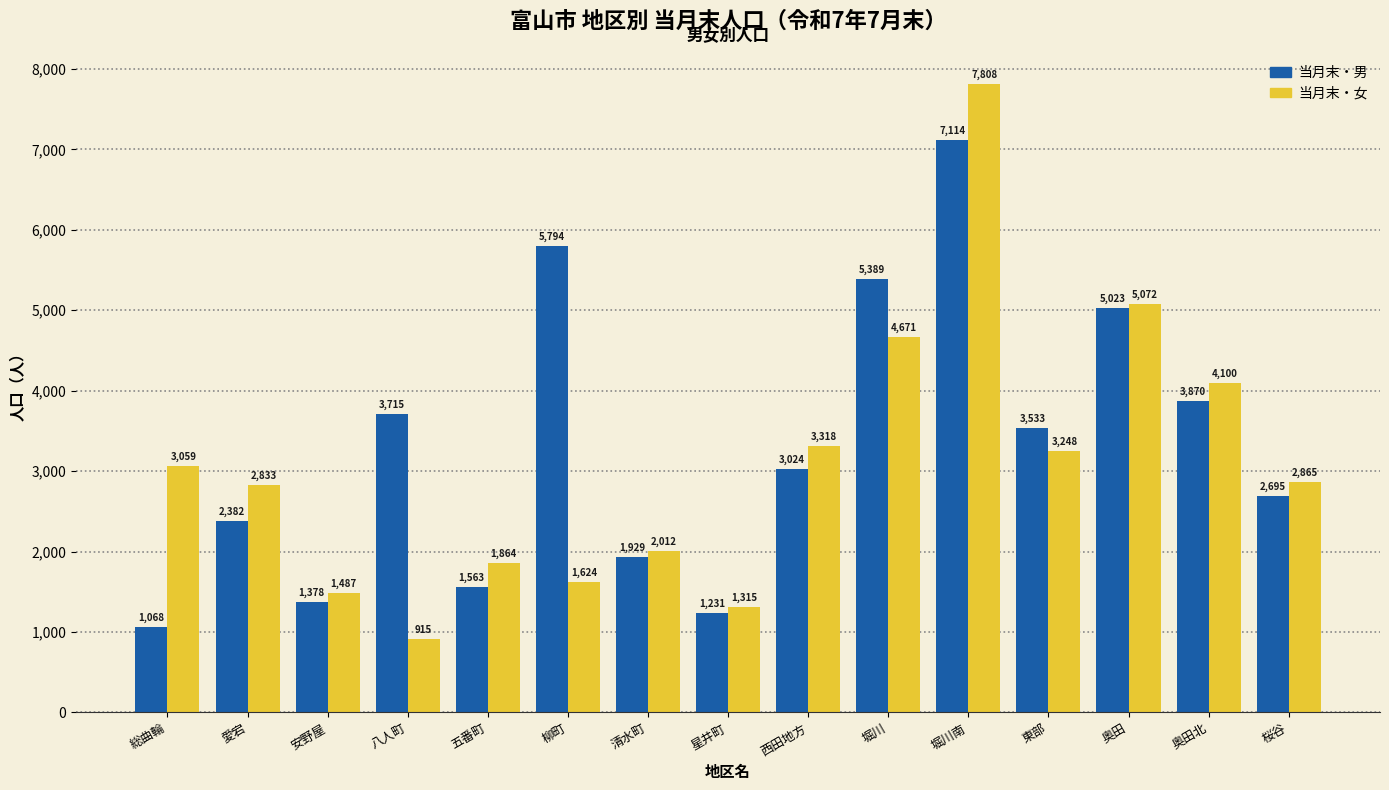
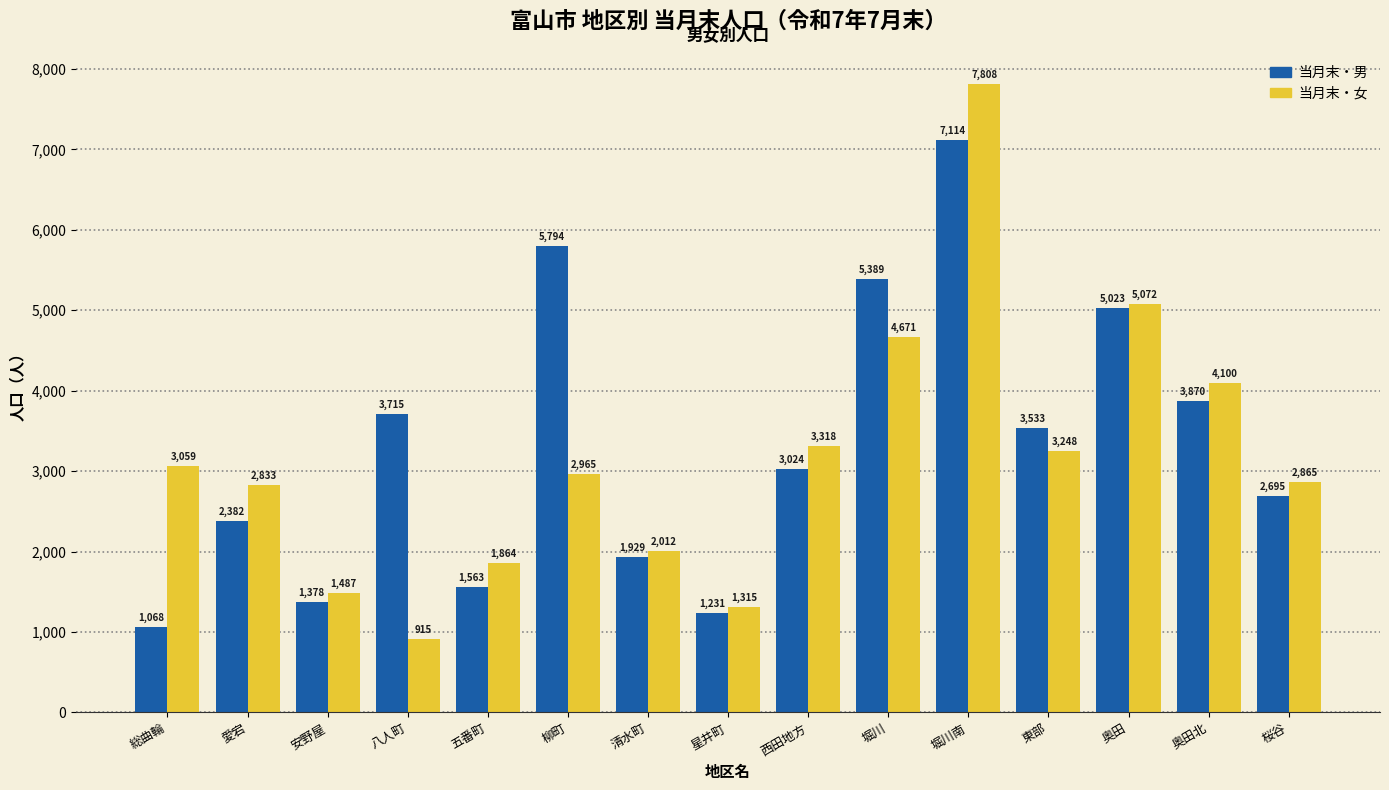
当月末・女, 柳町: 1,624 -> 2,965
